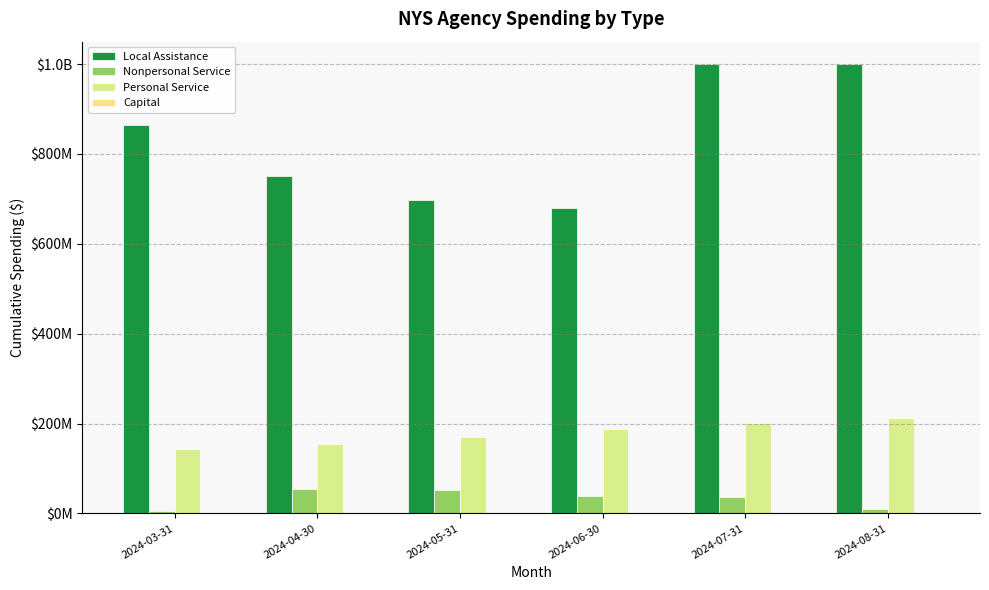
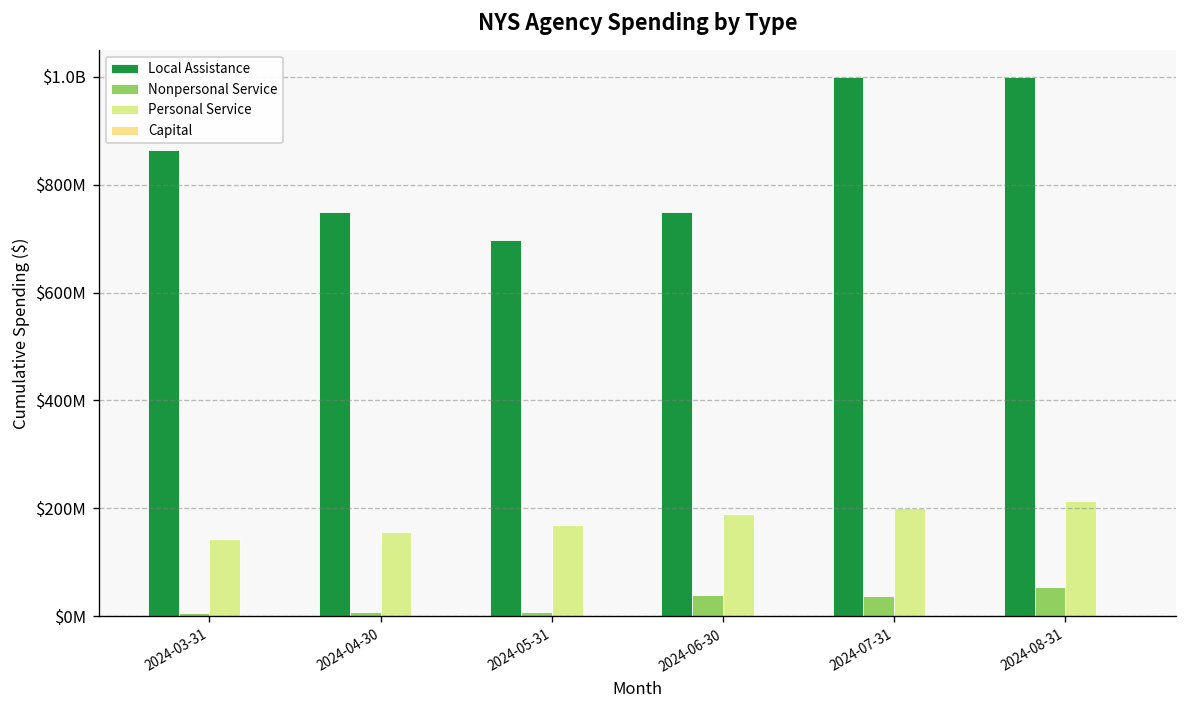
Nonpersonal Service, 2024-04-30: $50000000 -> $10000000
Nonpersonal Service, 2024-05-31: $50000000 -> $10000000
Local Assistance, 2024-06-30: $680000000 -> $750000000
Nonpersonal Service, 2024-08-31: $10000000 -> $50000000
